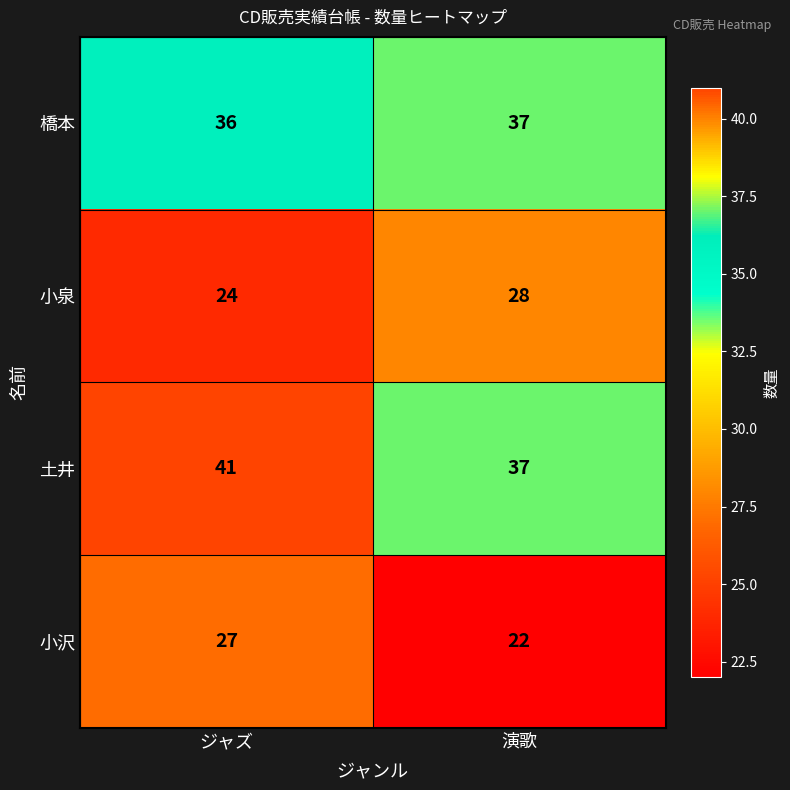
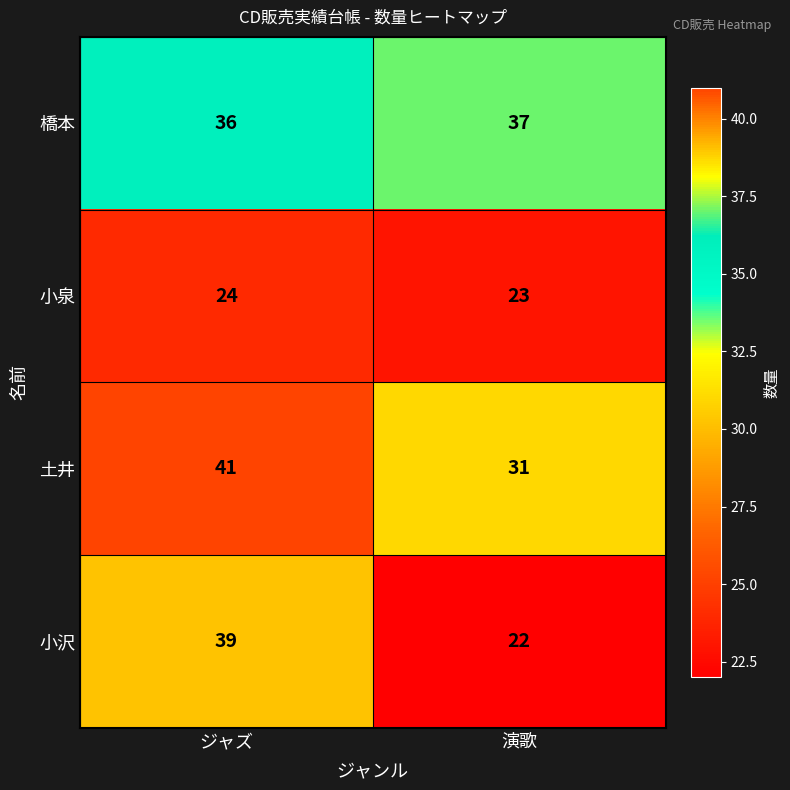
小泉, 演歌: 28 -> 23
土井, 演歌: 37 -> 31
小沢, ジャズ: 27 -> 39
